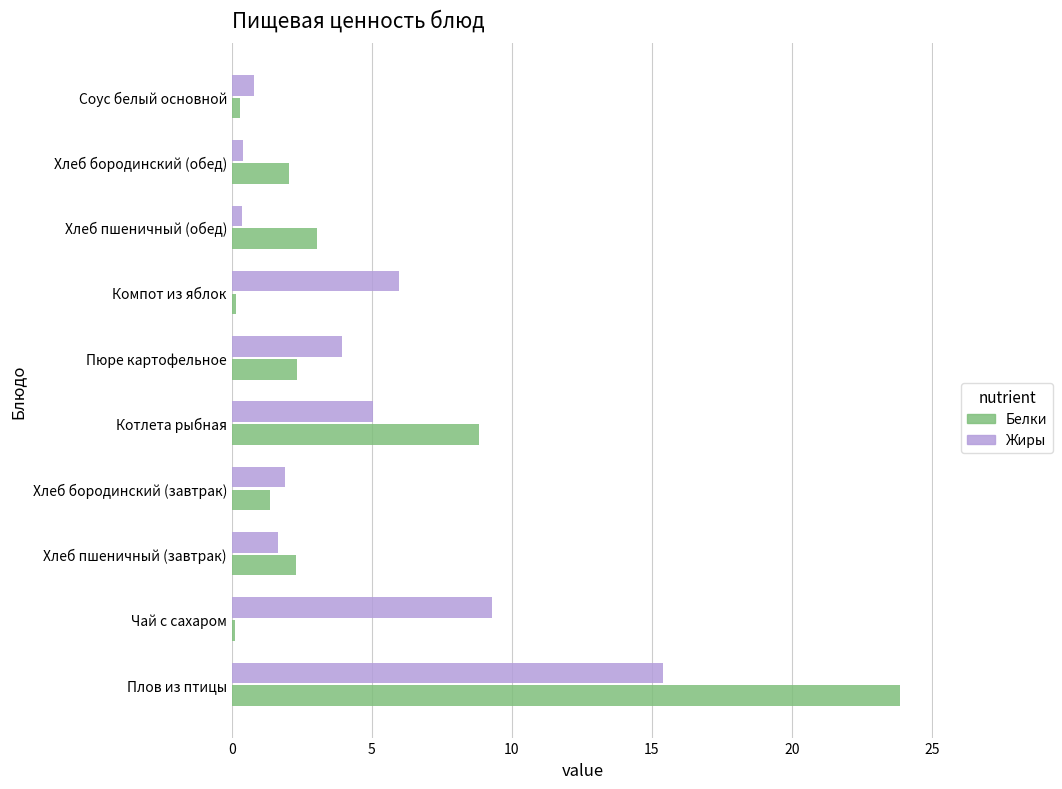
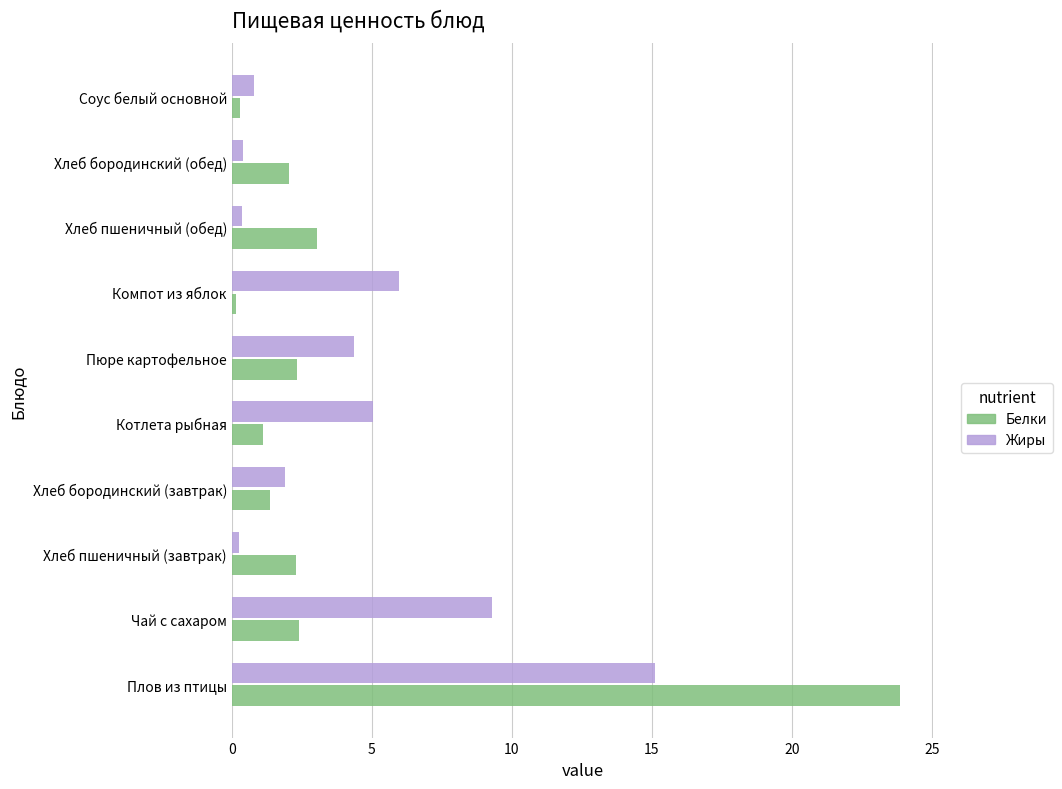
Жиры, Пюре картофельное: 3.9 -> 4.4
Белки, Котлета рыбная: 8.8 -> 1.1
Жиры, Хлеб пшеничный (завтрак): 1.7 -> 0.3
Белки, Чай с сахаром: 0.1 -> 2.4
Жиры, Плов из птицы: 15.4 -> 15.1
